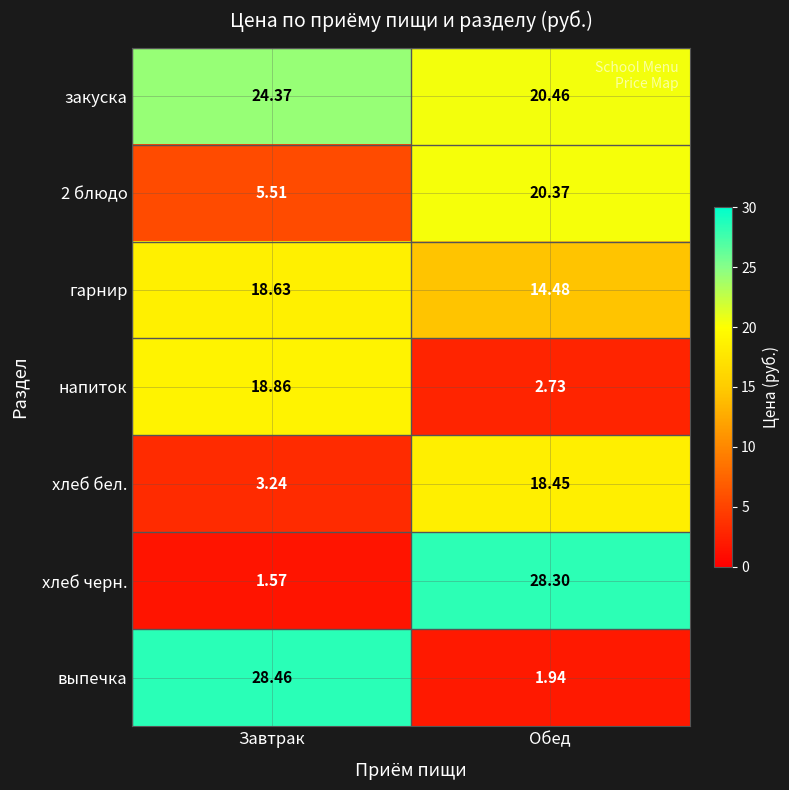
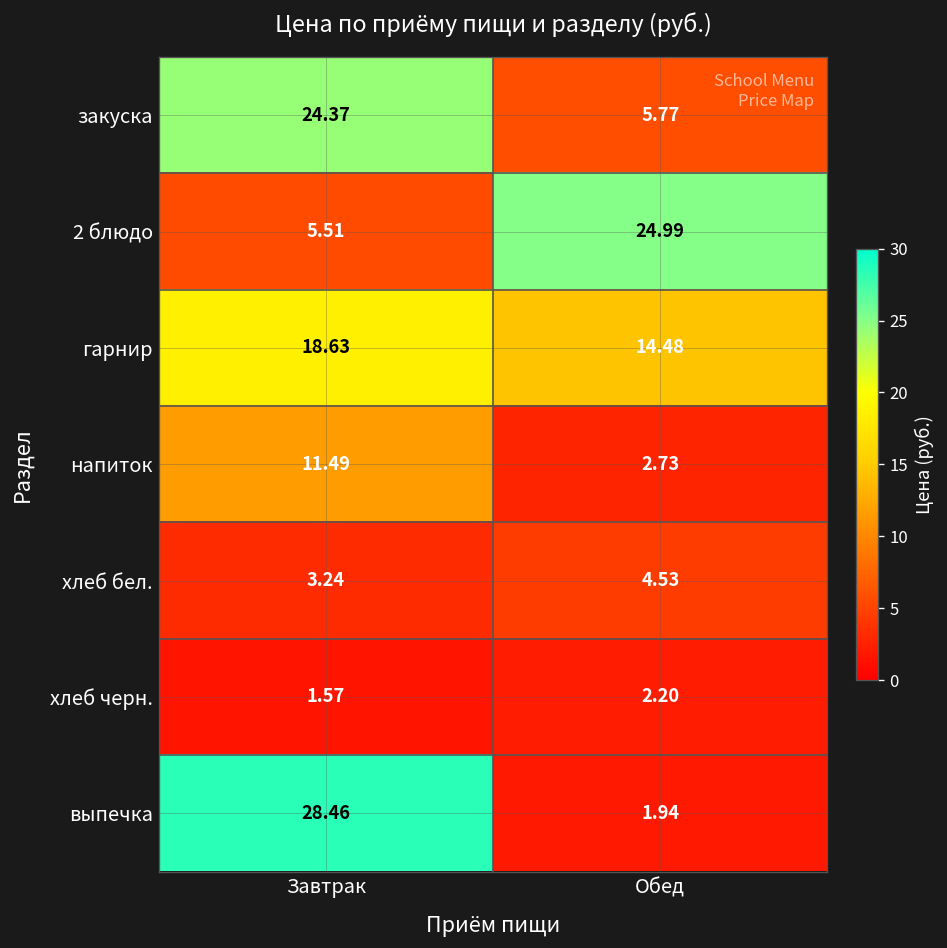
закуска, Обед: 20.46 -> 5.77
2 блюдо, Обед: 20.37 -> 24.99
напиток, Завтрак: 18.86 -> 11.49
хлеб бел., Обед: 18.45 -> 4.53
хлеб черн., Обед: 28.30 -> 2.20
